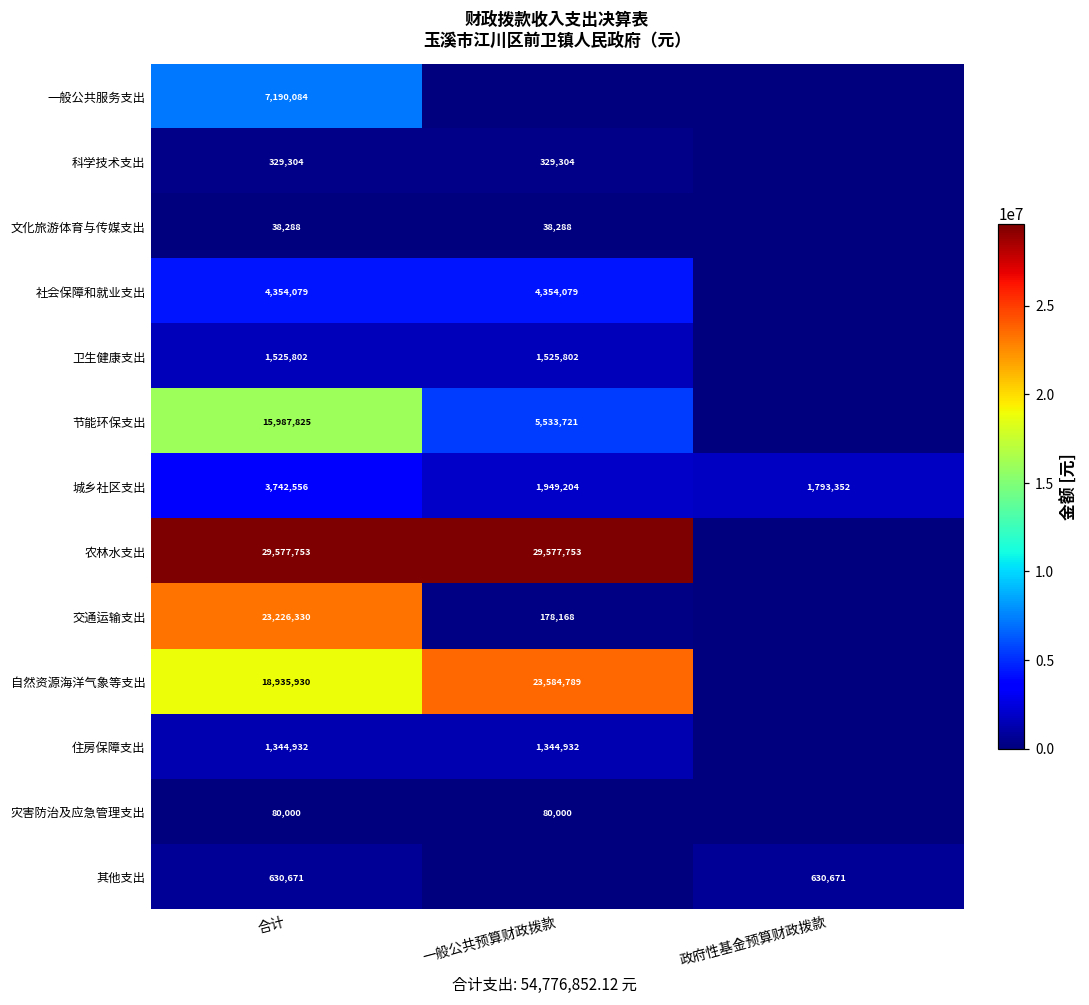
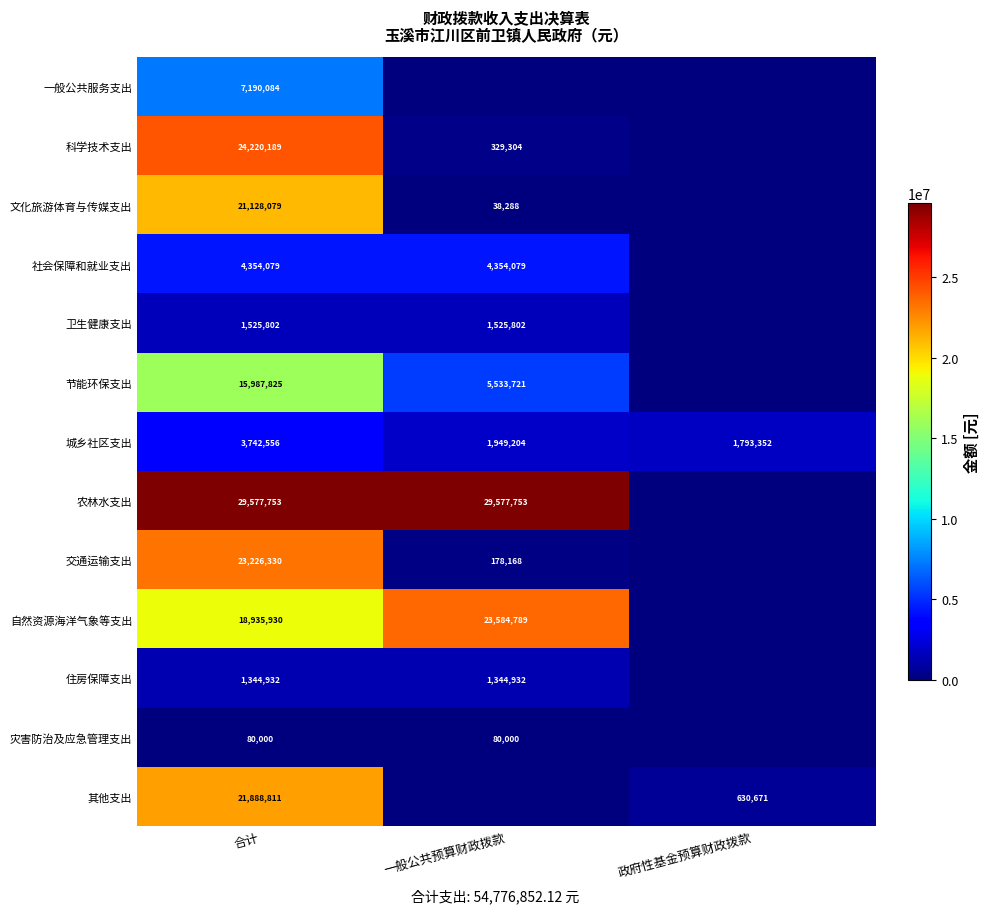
科学技术支出, 合计: 329,304 -> 24,220,189
文化旅游体育与传媒支出, 合计: 38,288 -> 21,128,079
其他支出, 合计: 630,671 -> 21,888,811
